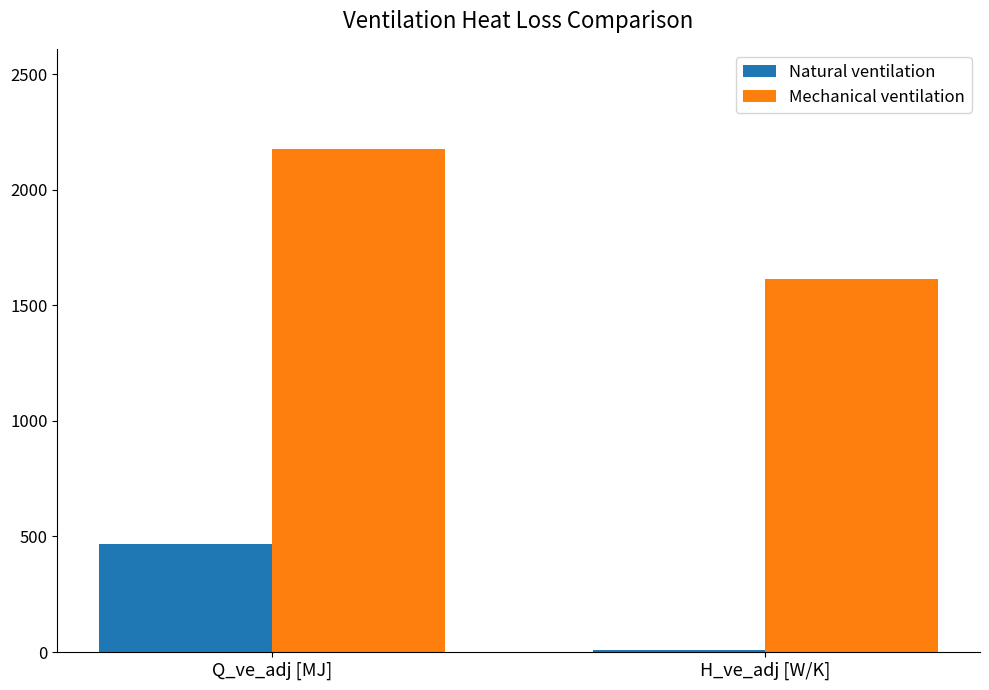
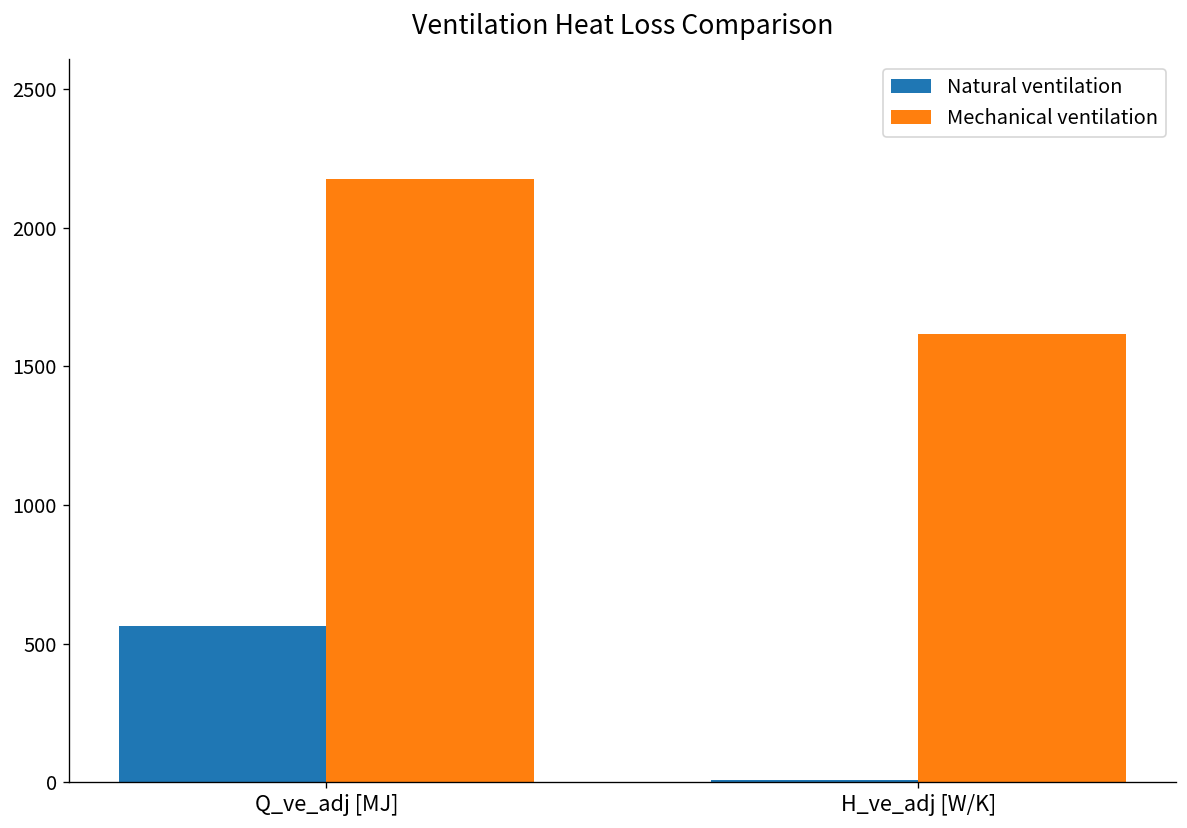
Natural ventilation, Q_ve_adj [MJ]: 470 -> 560
